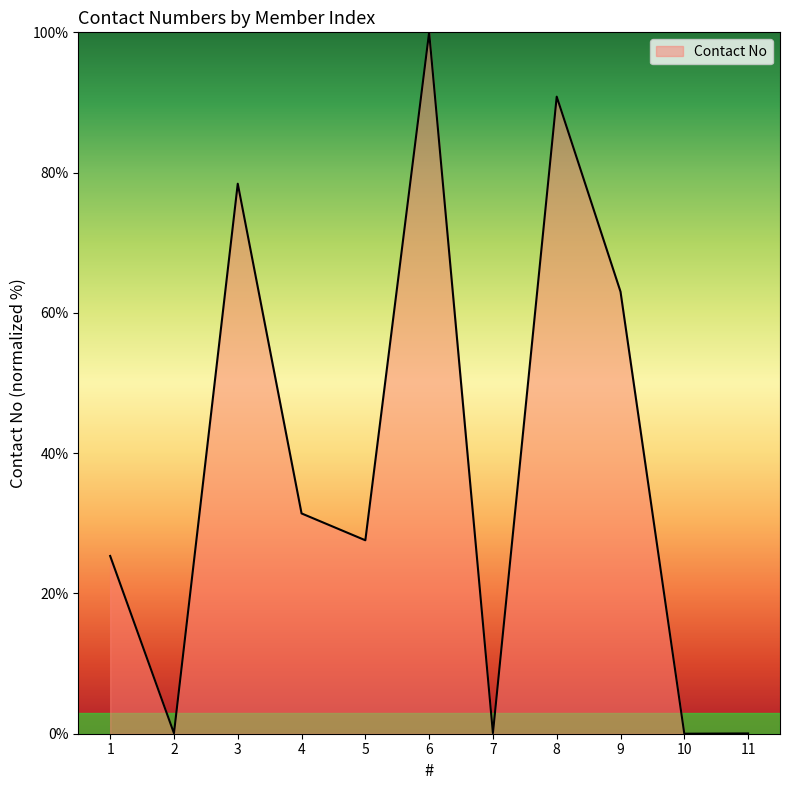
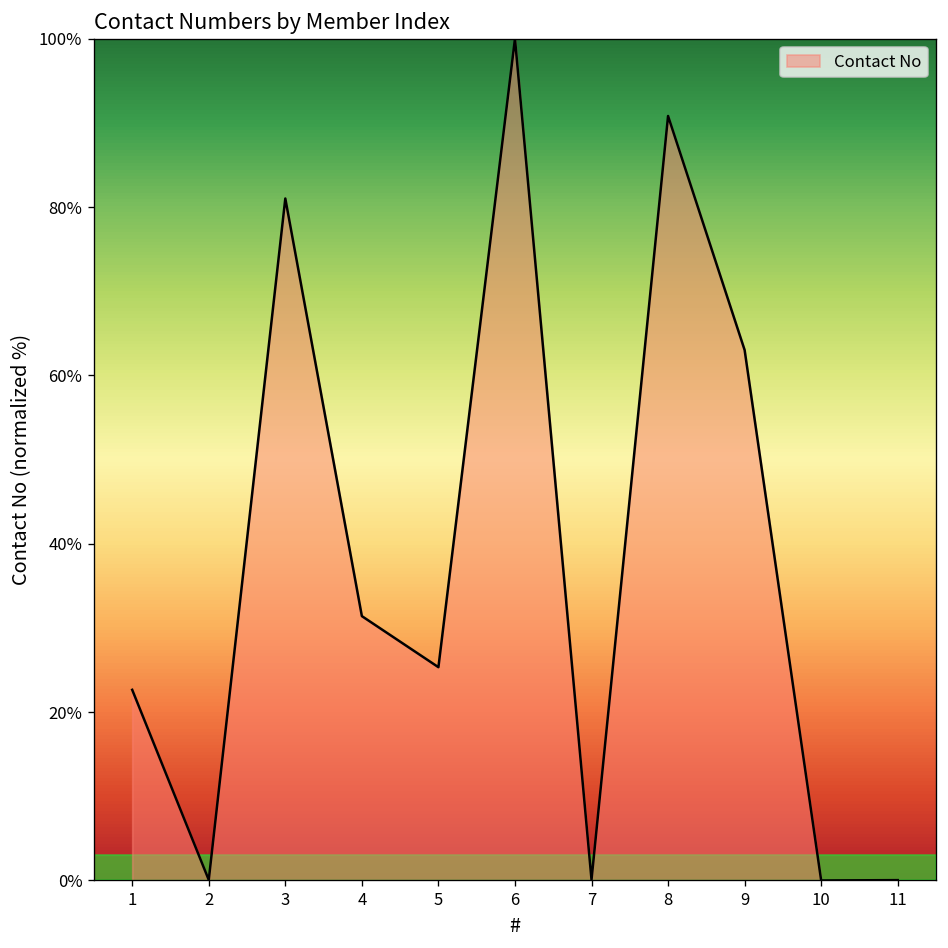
1: 25% -> 23%
3: 78% -> 81%
5: 28% -> 25%
